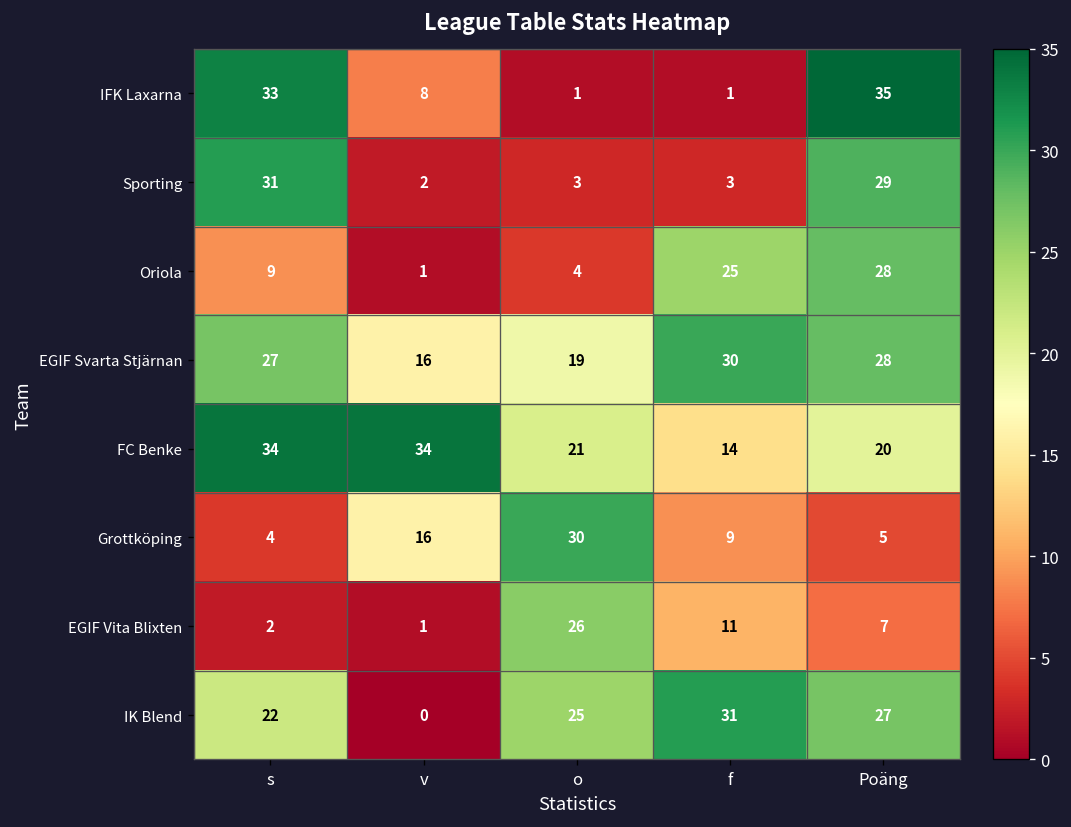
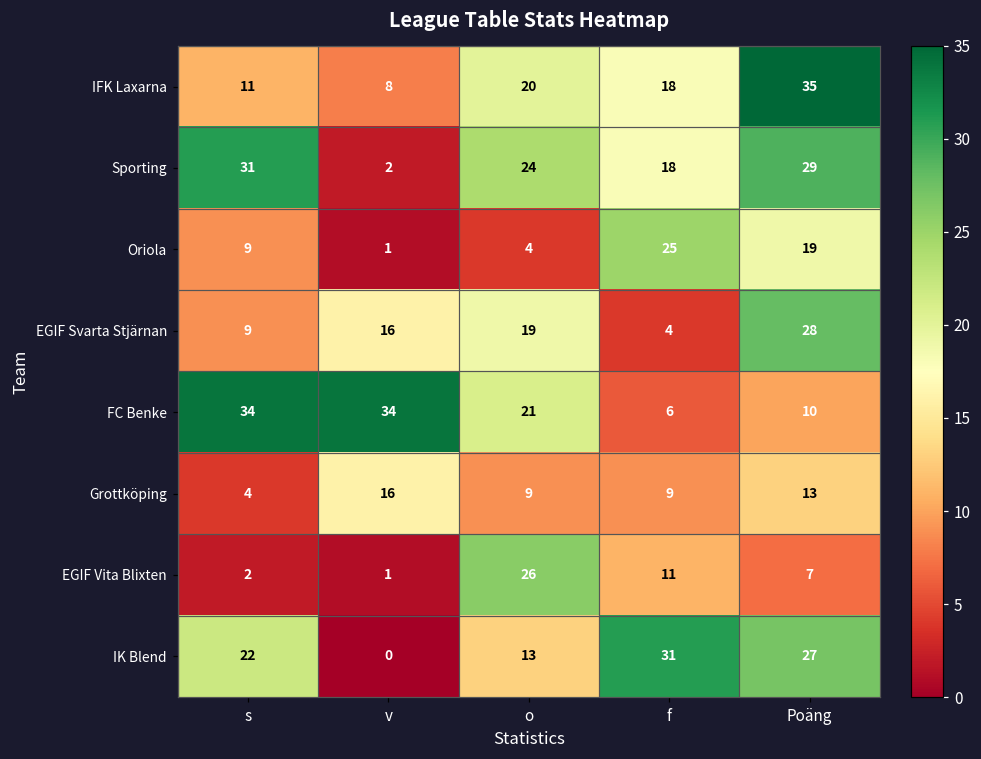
IFK Laxarna, s: 33 -> 11
IFK Laxarna, o: 1 -> 20
IFK Laxarna, f: 1 -> 18
Sporting, o: 3 -> 24
Sporting, f: 3 -> 18
Oriola, Poäng: 28 -> 19
EGIF Svarta Stjärnan, s: 27 -> 9
EGIF Svarta Stjärnan, f: 30 -> 4
FC Benke, f: 14 -> 6
FC Benke, Poäng: 20 -> 10
Grottköping, o: 30 -> 9
Grottköping, Poäng: 5 -> 13
IK Blend, o: 25 -> 13
